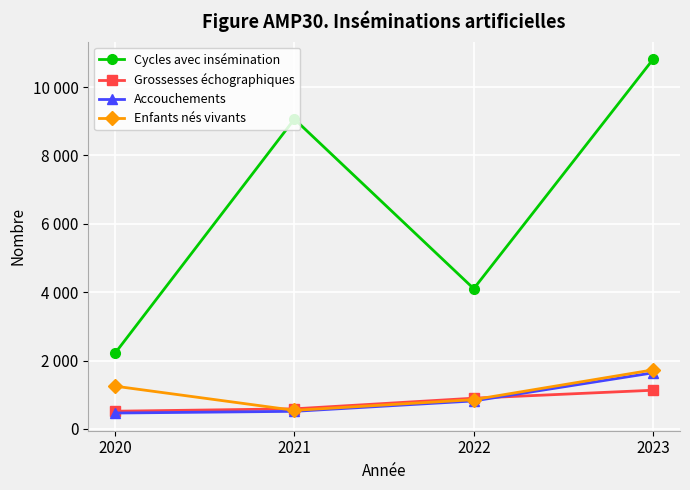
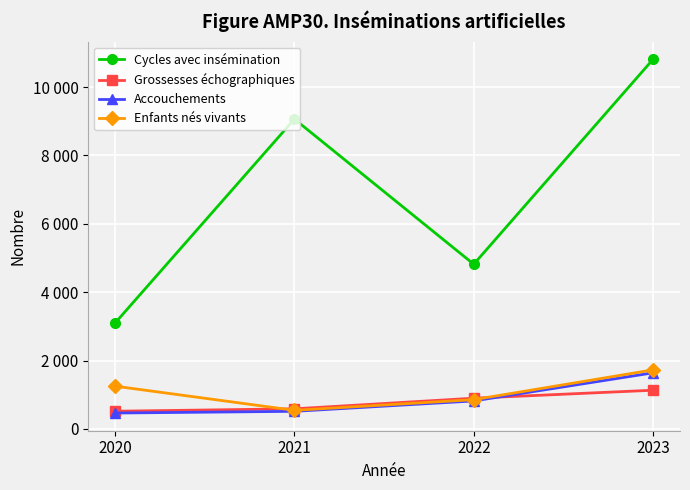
Cycles avec insémination, 2020: 2200 -> 3100
Cycles avec insémination, 2022: 4100 -> 4800
